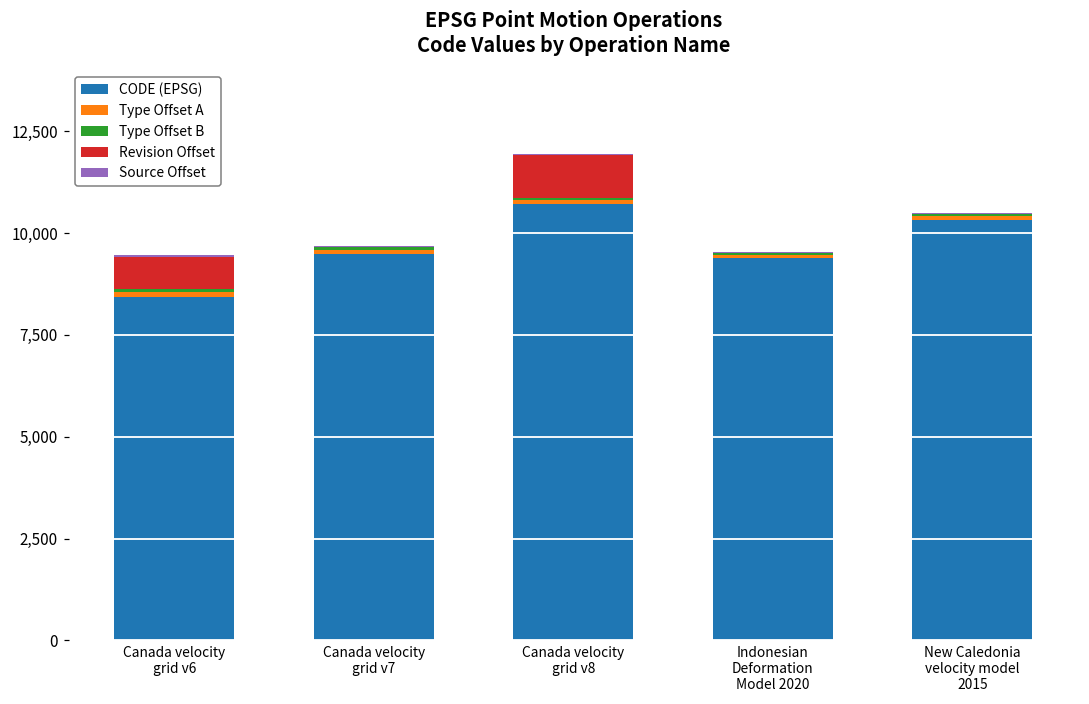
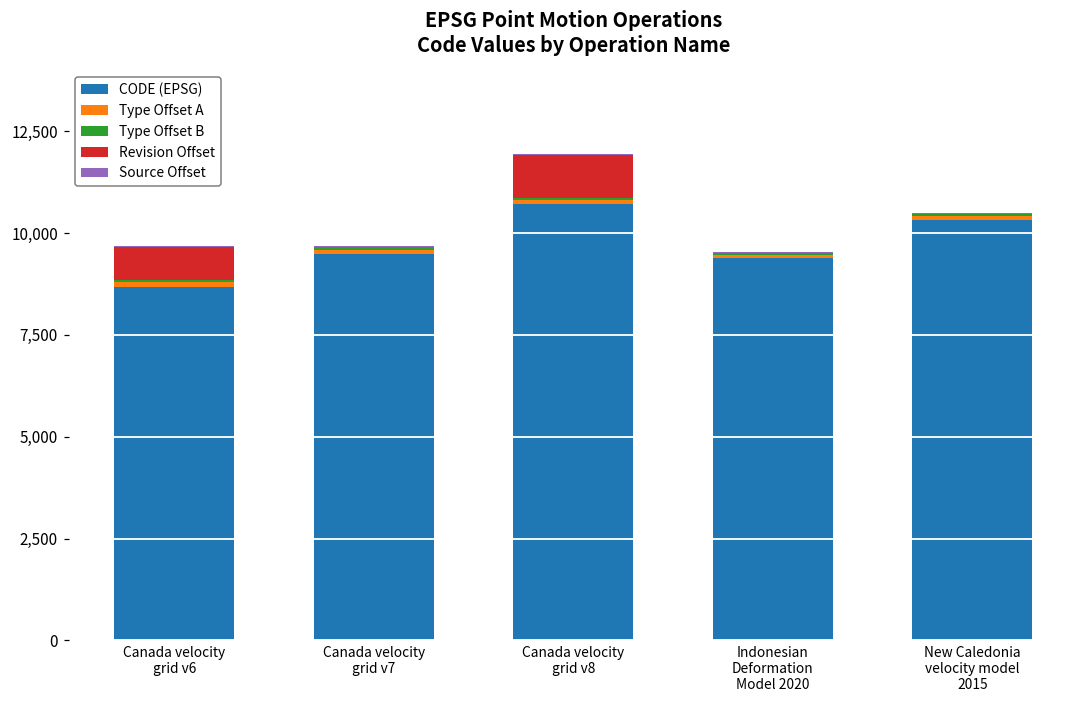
CODE (EPSG), Canada velocity grid v6: 8,400 -> 8,700
